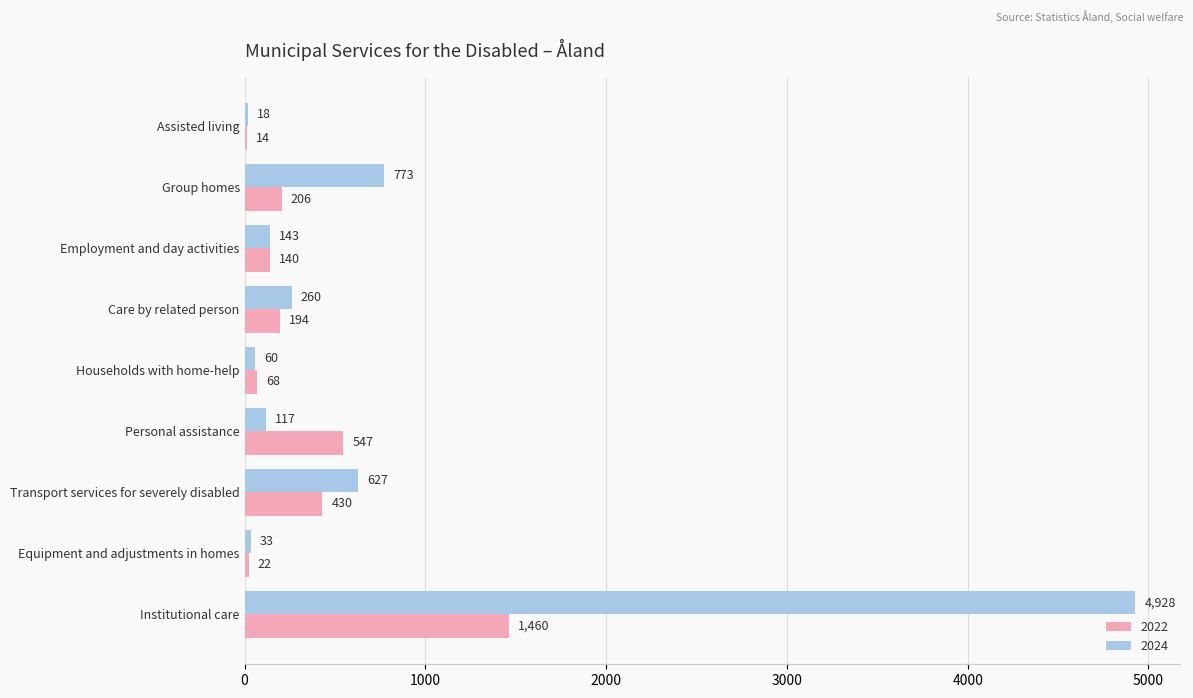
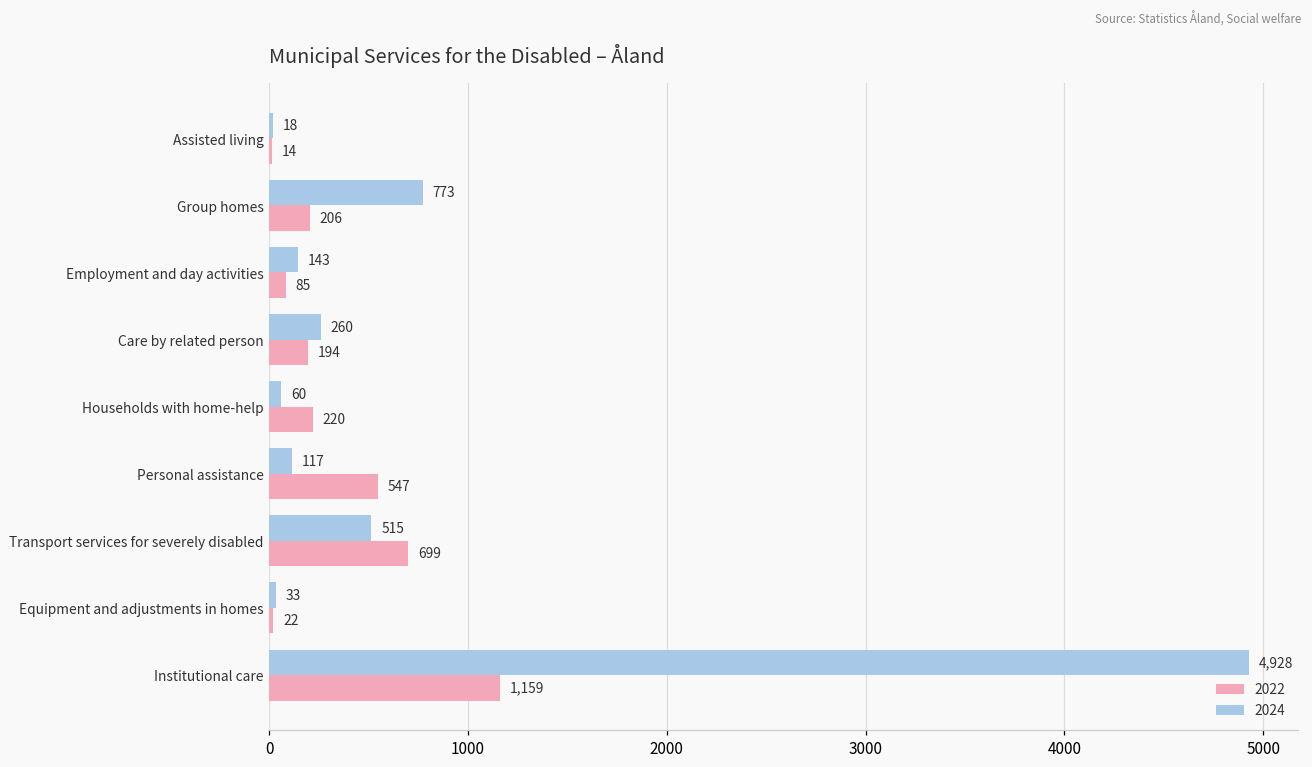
2022, Employment and day activities: 140 -> 85
2022, Households with home-help: 68 -> 220
2024, Transport services for severely disabled: 627 -> 515
2022, Transport services for severely disabled: 430 -> 699
2022, Institutional care: 1,460 -> 1,159
